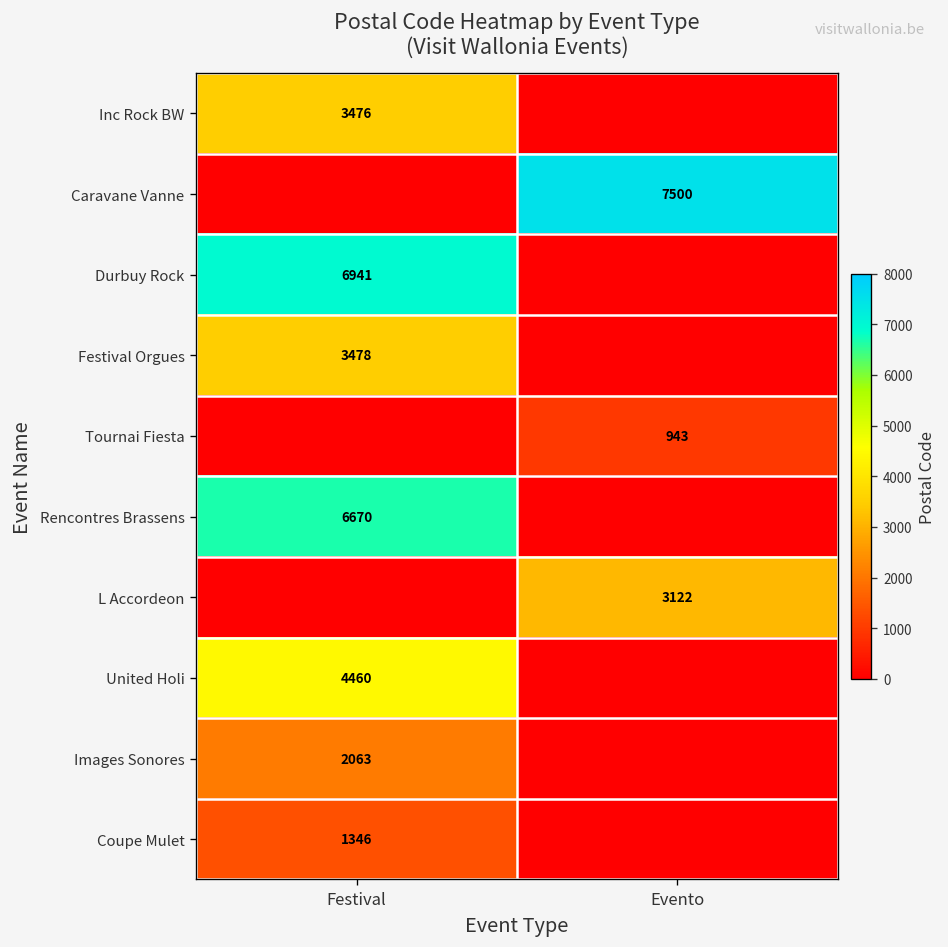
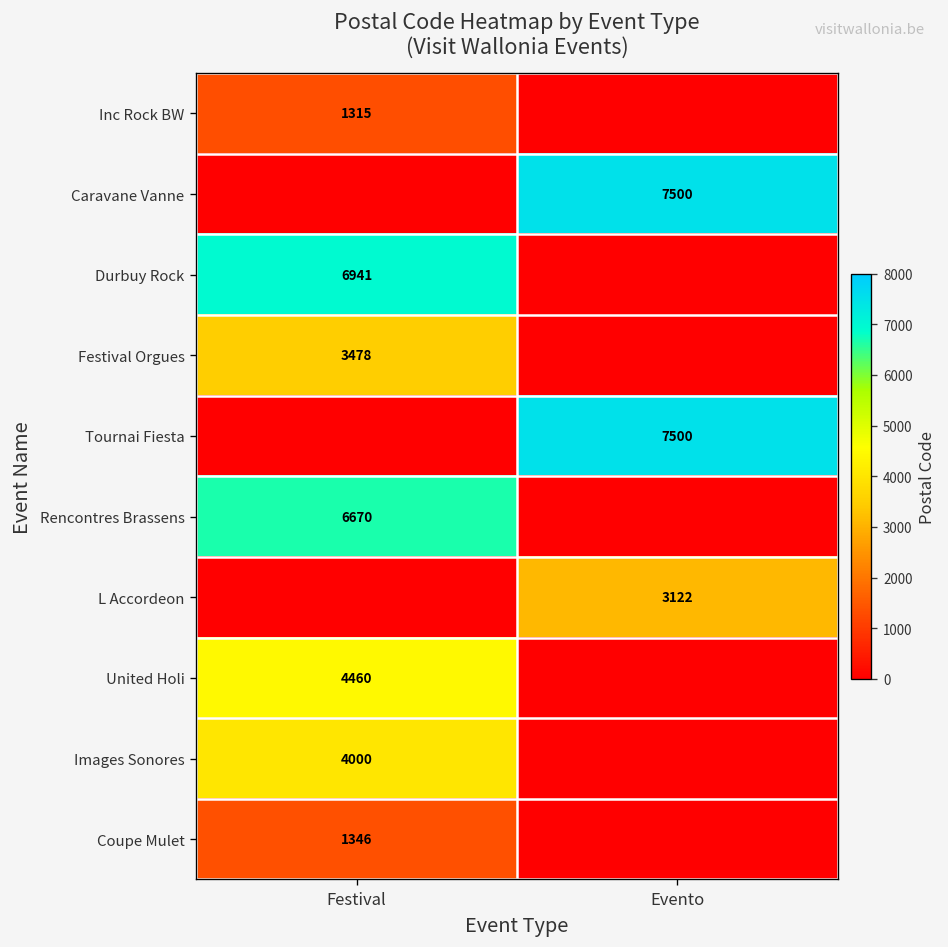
Inc Rock BW, Festival: 3476 -> 1315
Tournai Fiesta, Evento: 943 -> 7500
Images Sonores, Festival: 2063 -> 4000
